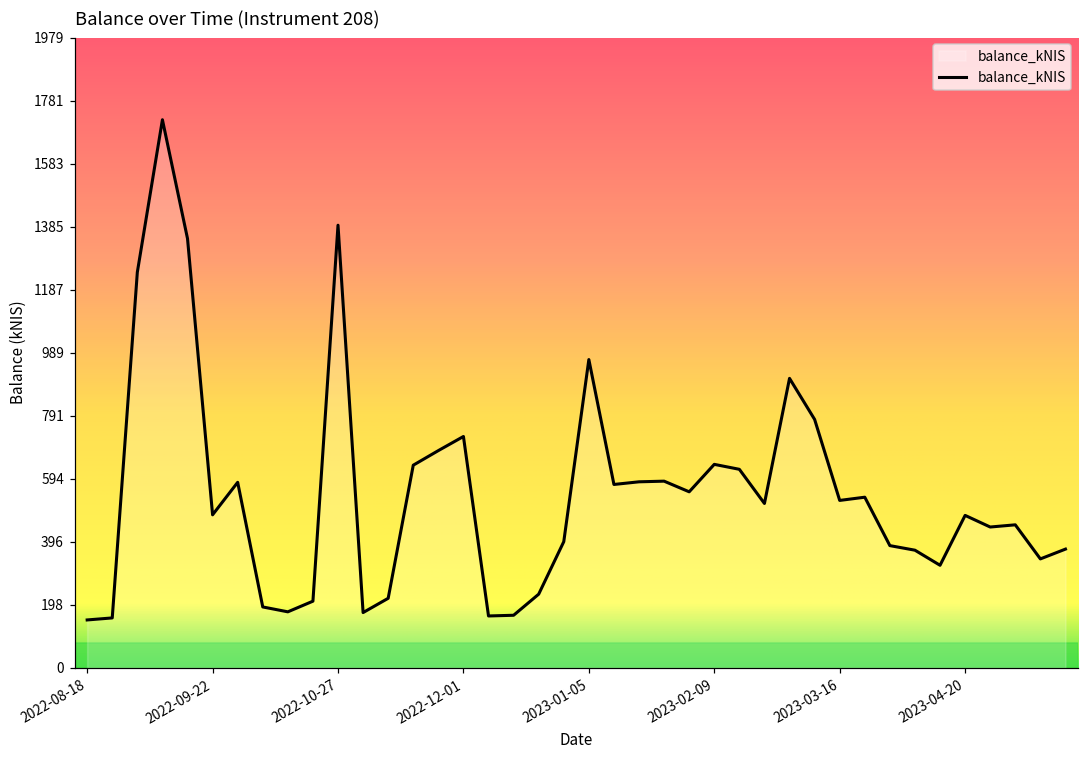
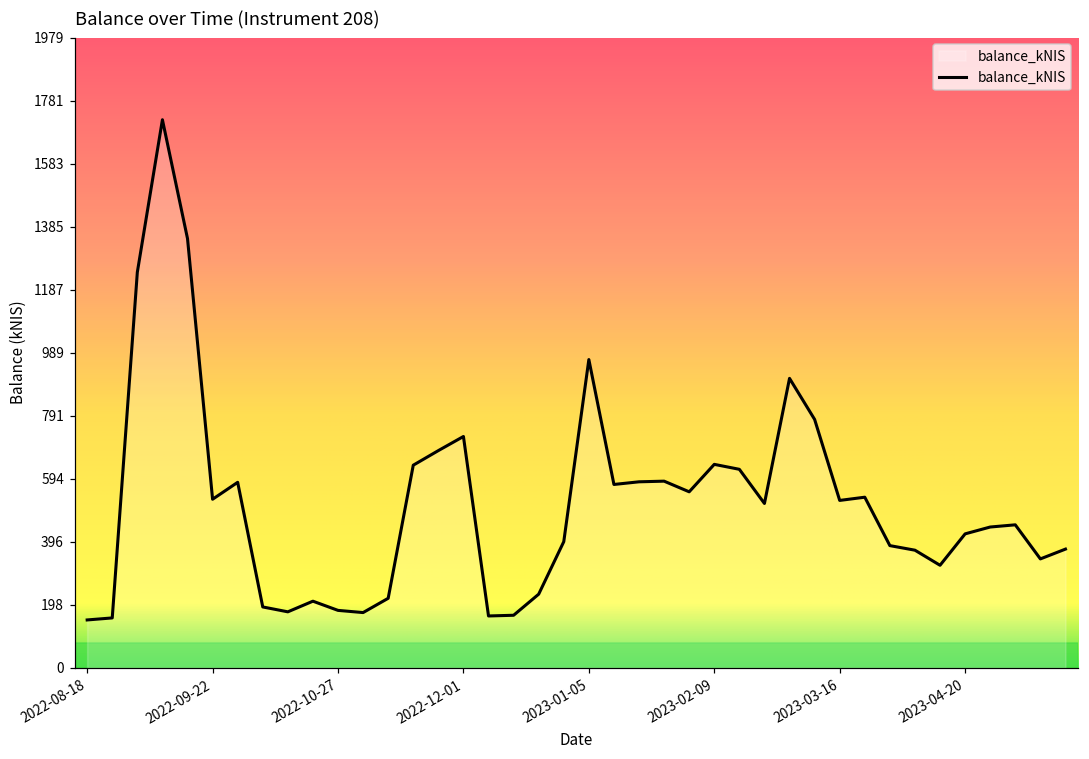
2022-09-22: 480 -> 530
2022-10-27: 1390 -> 180
2023-04-20: 480 -> 420
